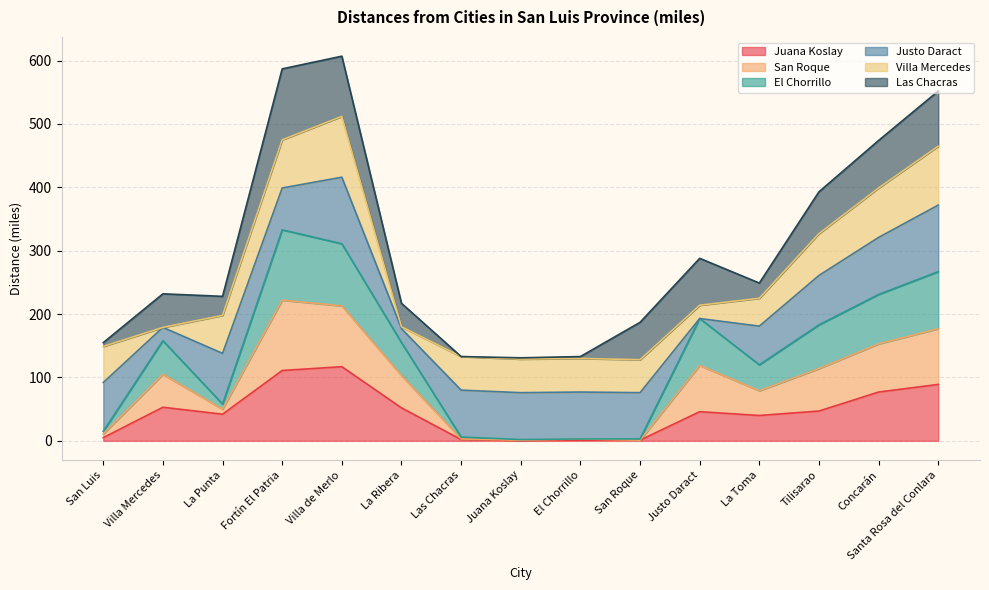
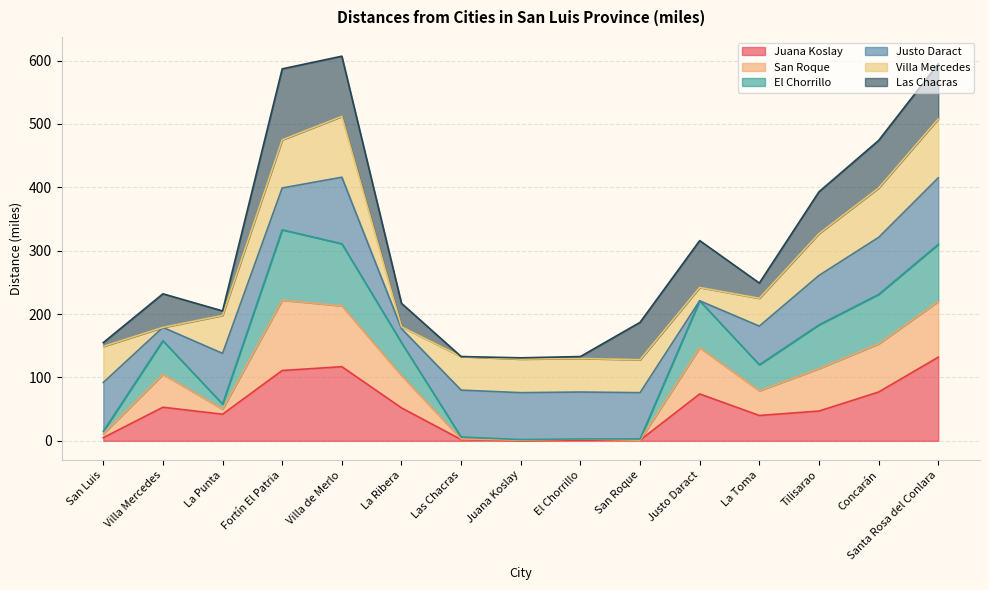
Las Chacras, La Punta: 30 -> 10
Juana Koslay, Justo Daract: 50 -> 70
Juana Koslay, Santa Rosa del Conlara: 90 -> 130
